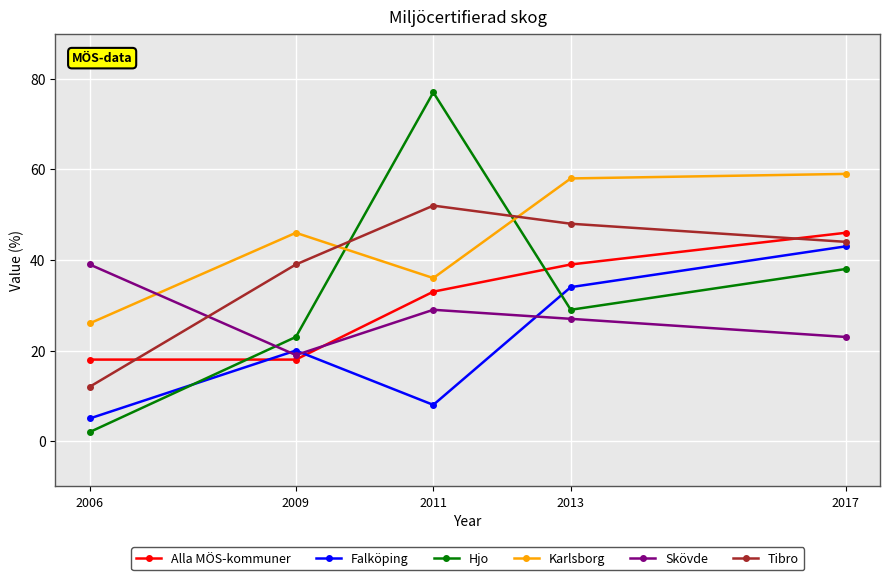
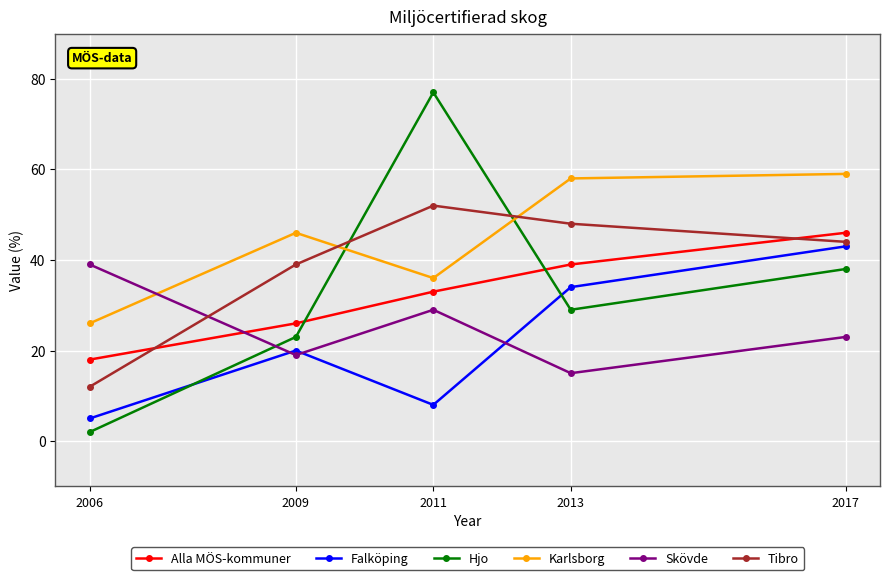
Alla MÖS-kommuner, 2009: 18 -> 26
Skövde, 2013: 27 -> 15
